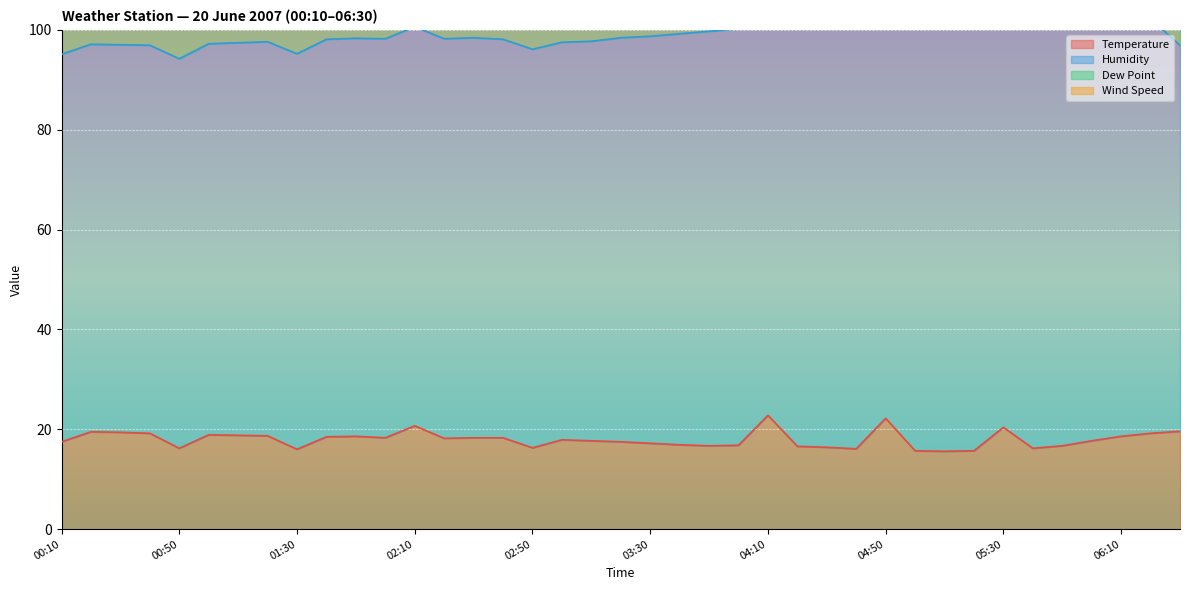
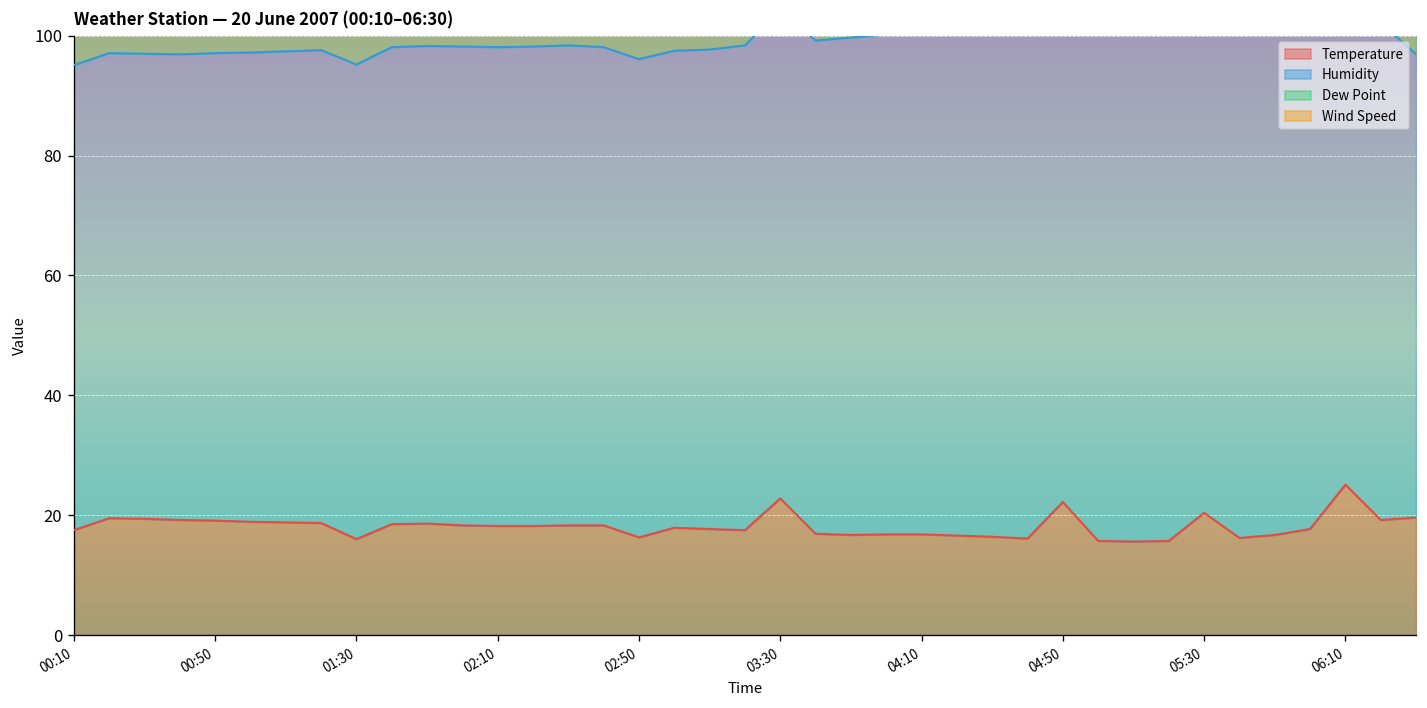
Temperature, 00:50: 16 -> 19
Temperature, 02:10: 21 -> 18
Temperature, 03:30: 17 -> 23
Temperature, 04:10: 23 -> 17
Temperature, 06:10: 19 -> 25
